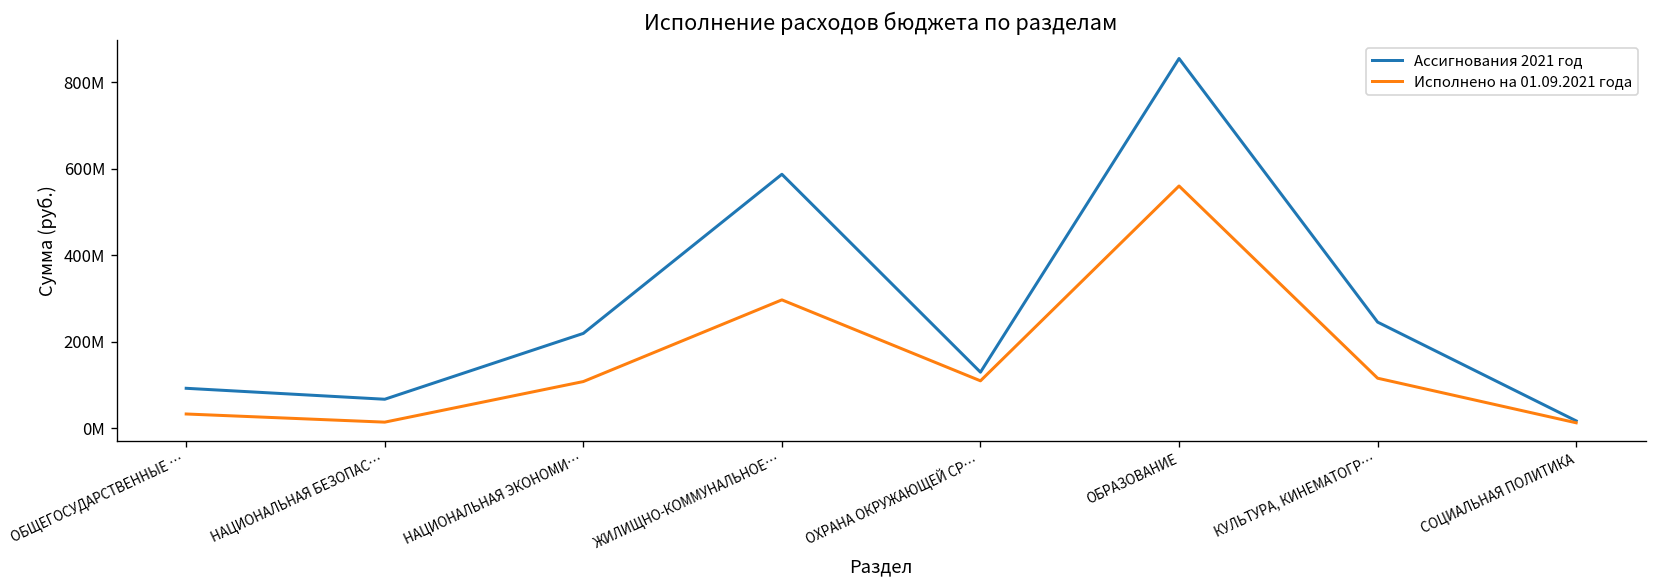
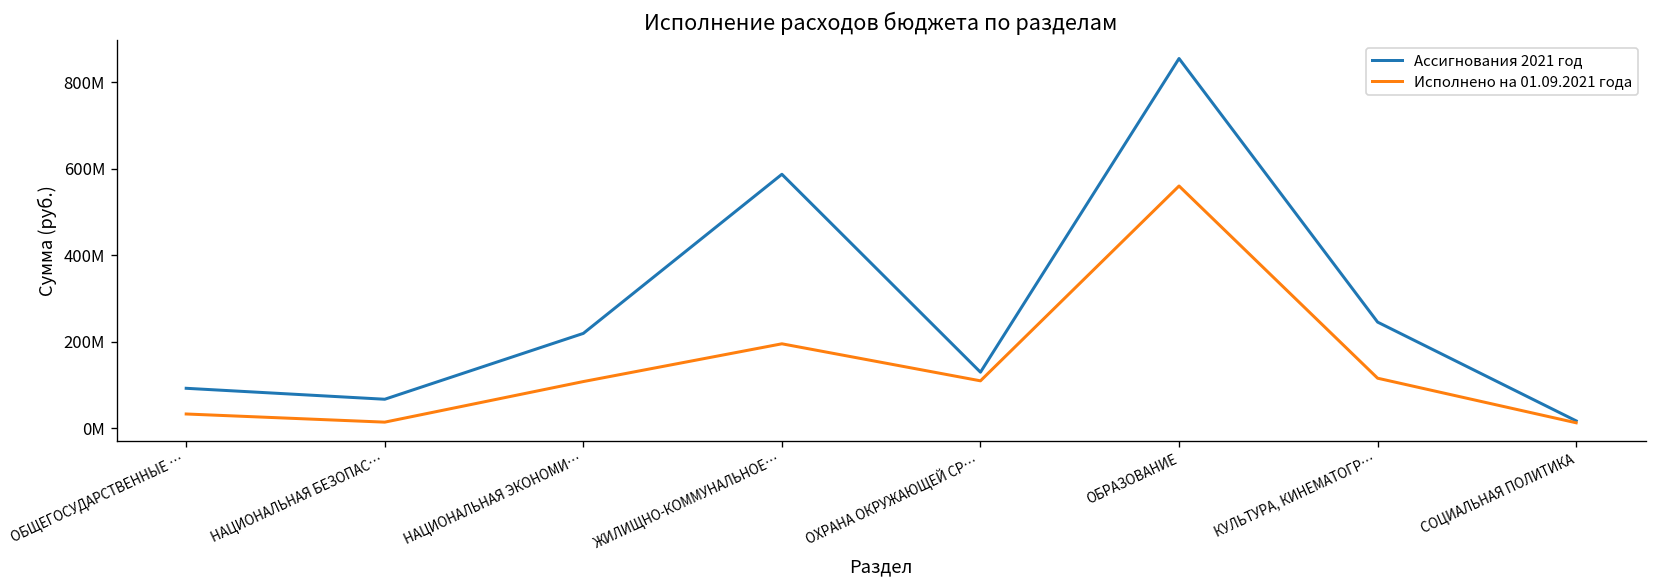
Исполнено на 01.09.2021 года, ЖИЛИЩНО-КОММУНАЛЬНОЕ…: 300000000 -> 200000000
